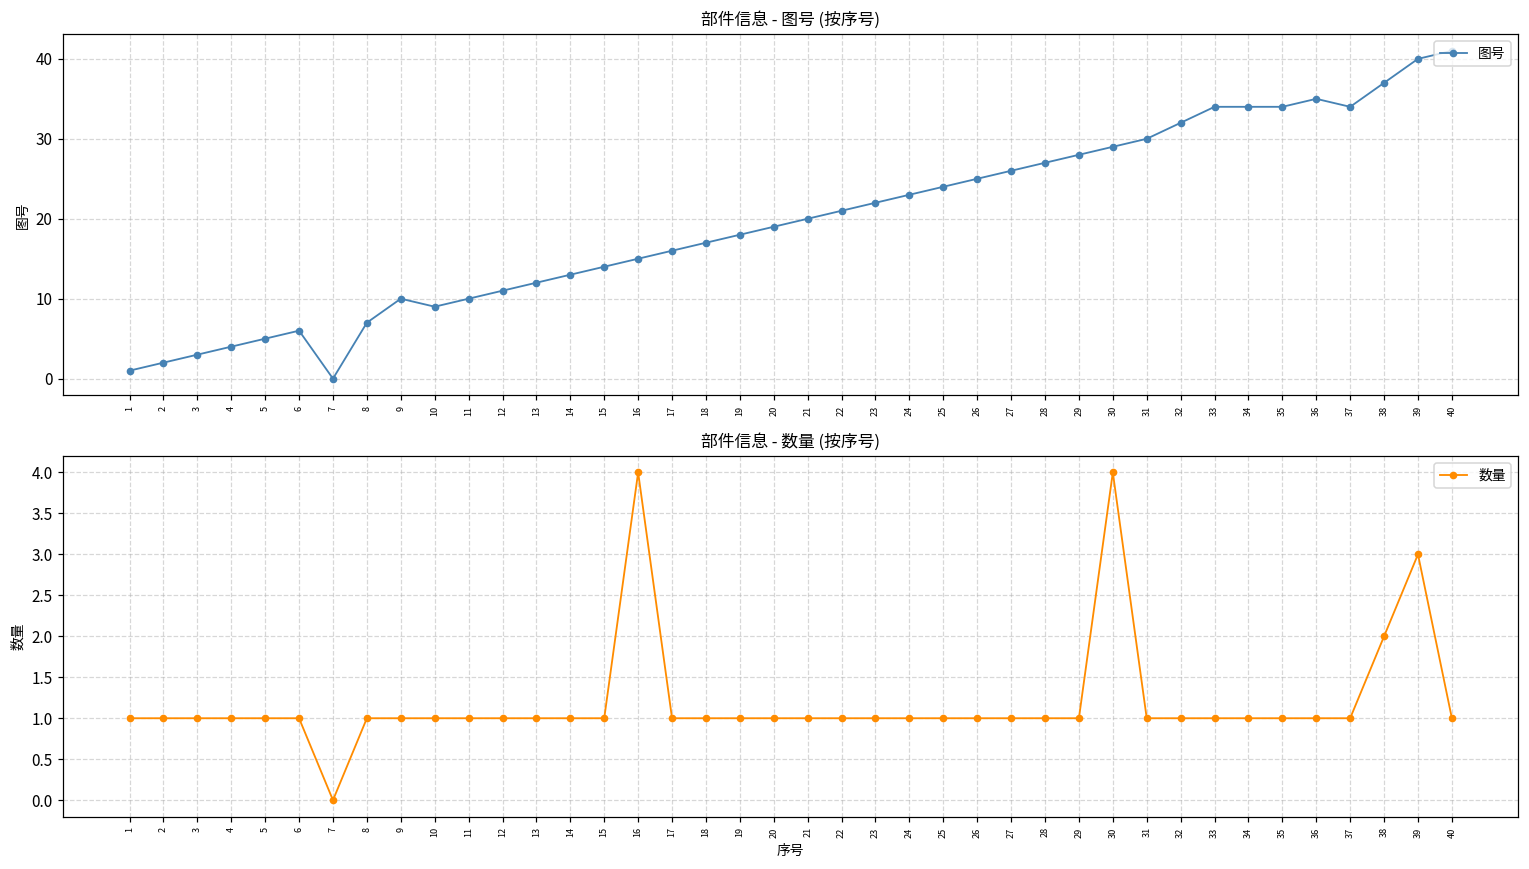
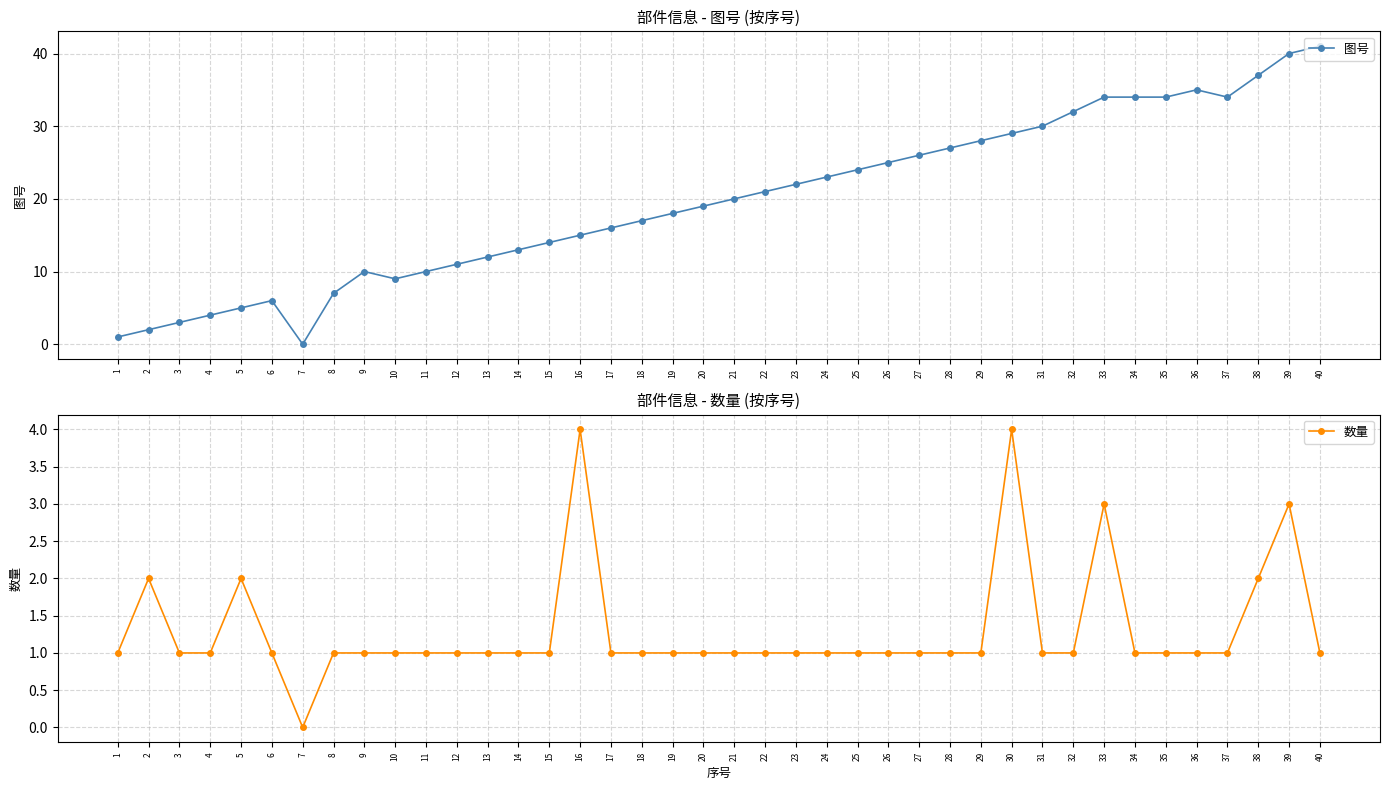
部件信息 - 数量 (按序号), 2: 1 -> 2
部件信息 - 数量 (按序号), 5: 1 -> 2
部件信息 - 数量 (按序号), 33: 1 -> 3
